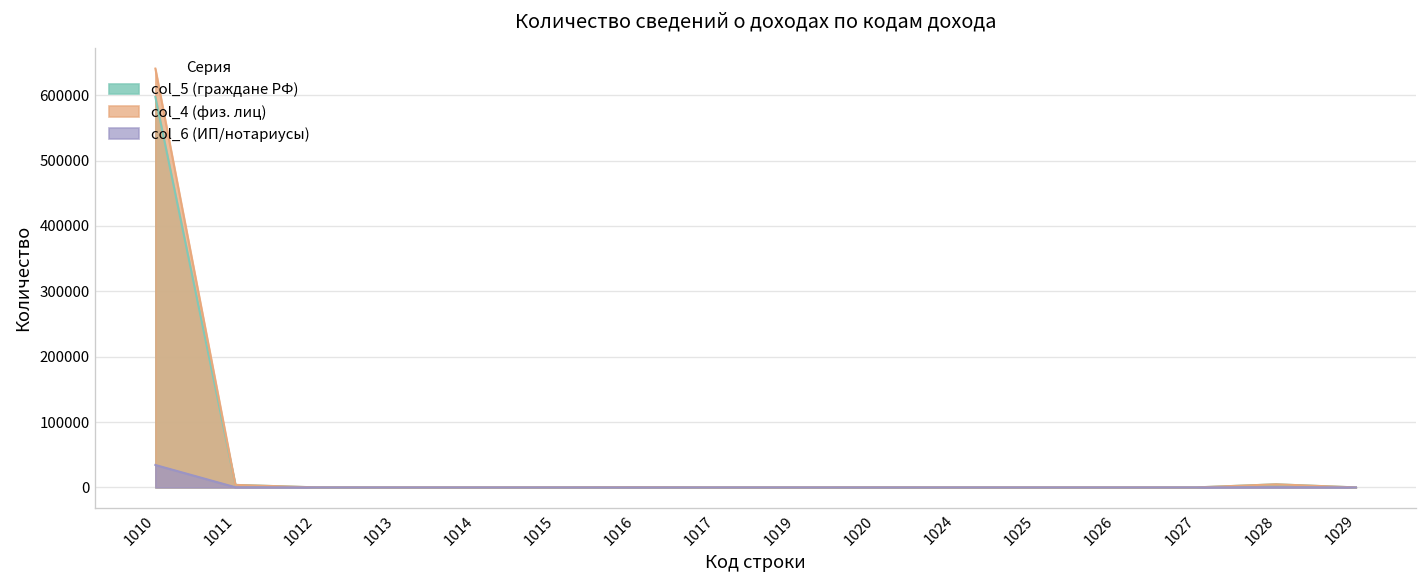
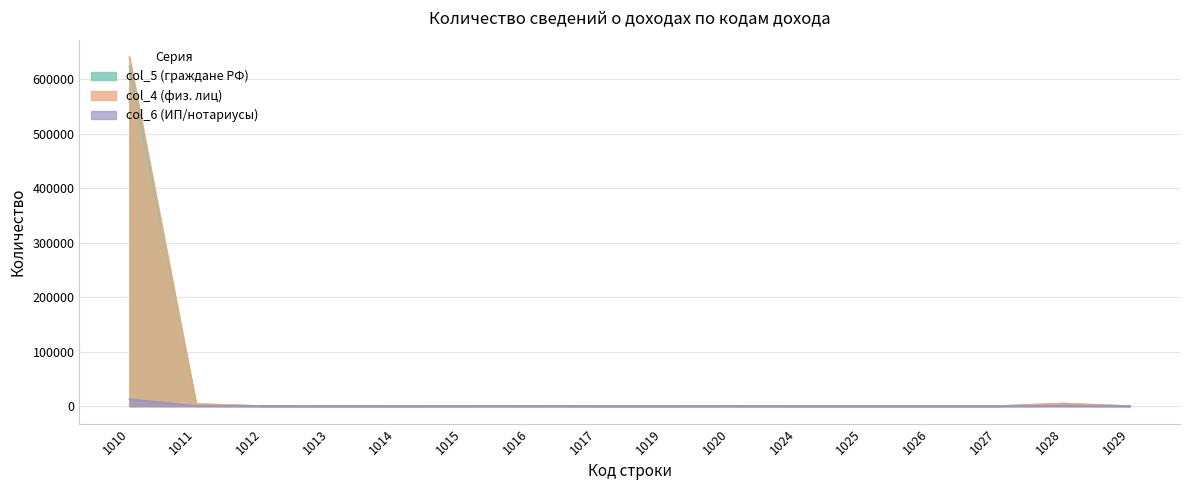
col_5 (граждане РФ), 1010: 600000 -> 620000
col_6 (ИП/нотариусы), 1010: 30000 -> 10000
